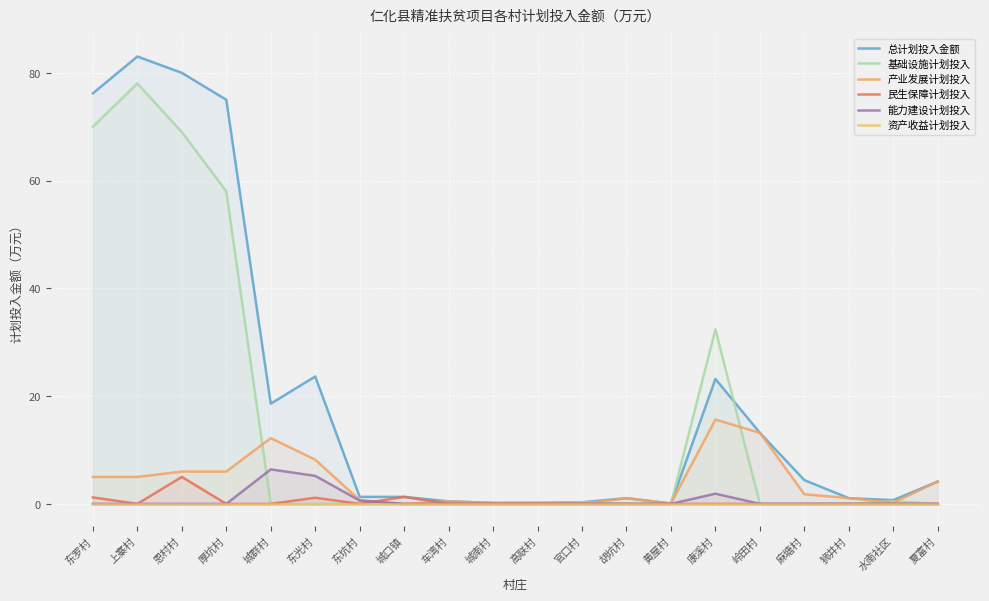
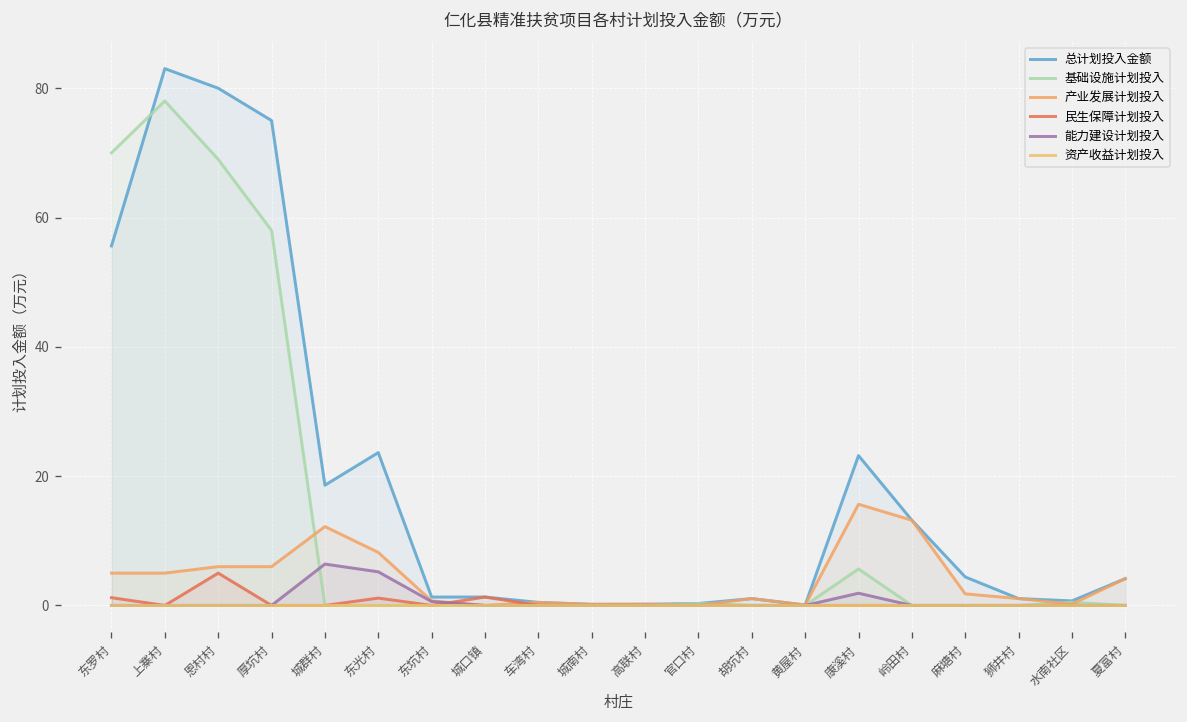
总计划投入金额, 东罗村: 76 -> 56
基础设施计划投入, 康溪村: 32 -> 6
